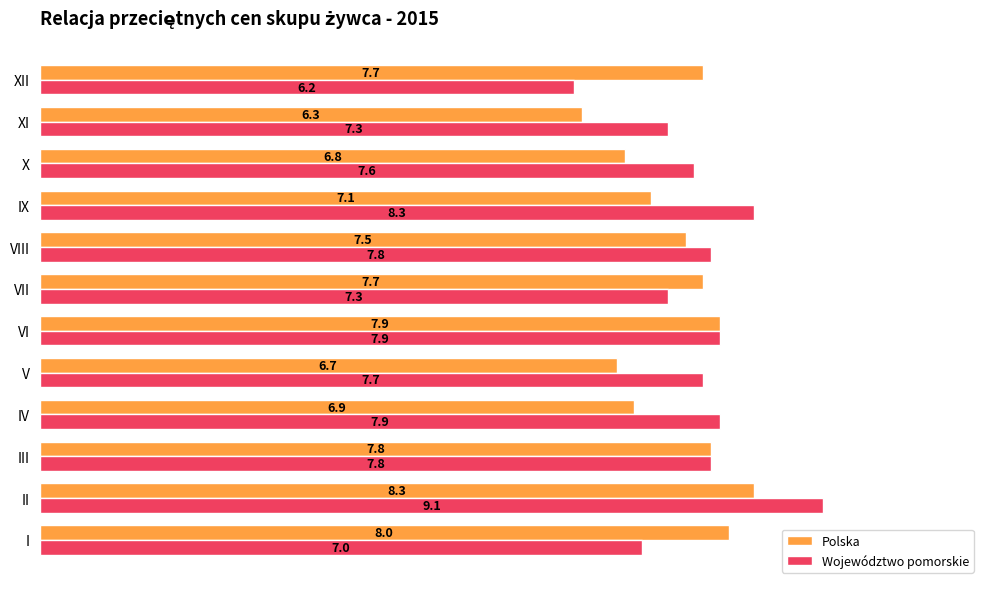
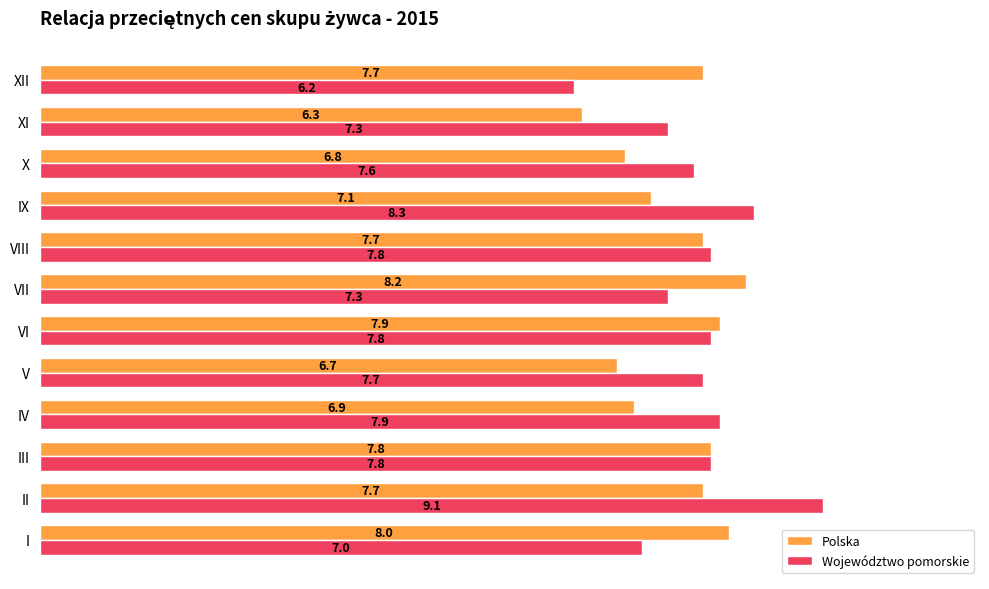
Polska, VIII: 7.5 -> 7.7
Polska, VII: 7.7 -> 8.2
Województwo pomorskie, VI: 7.9 -> 7.8
Polska, II: 8.3 -> 7.7
